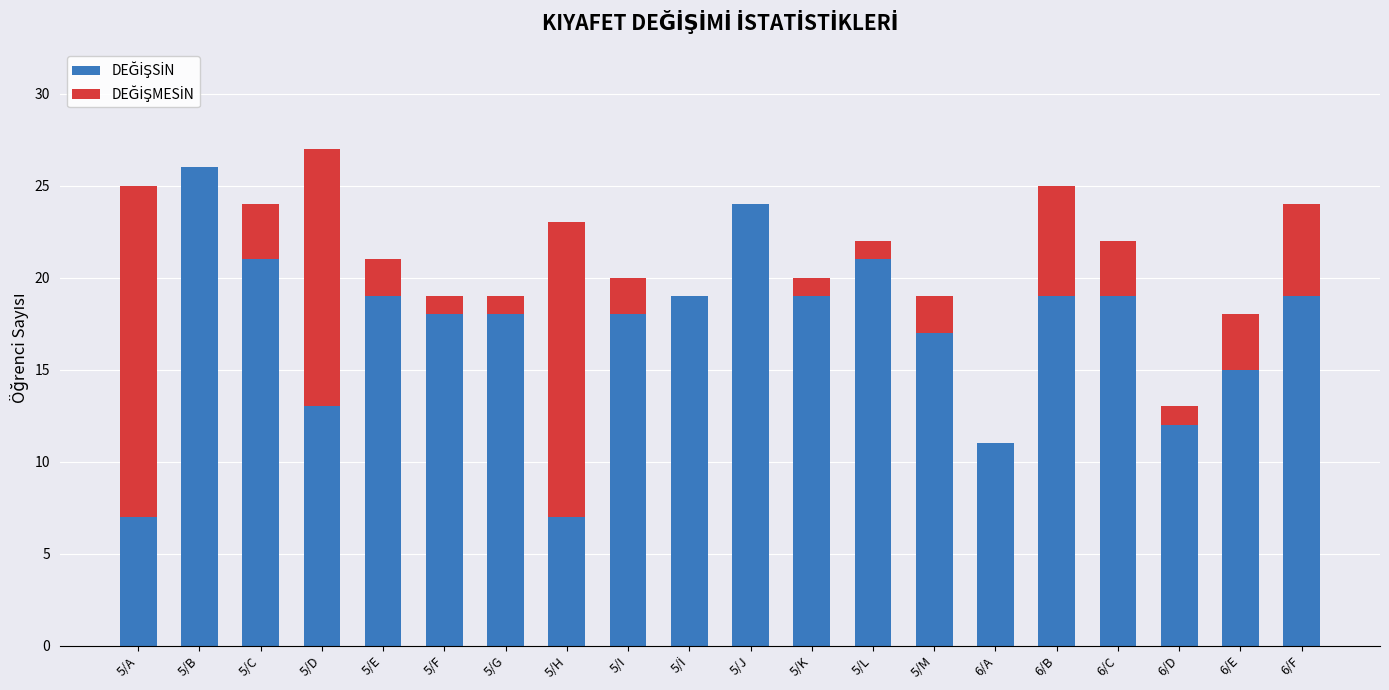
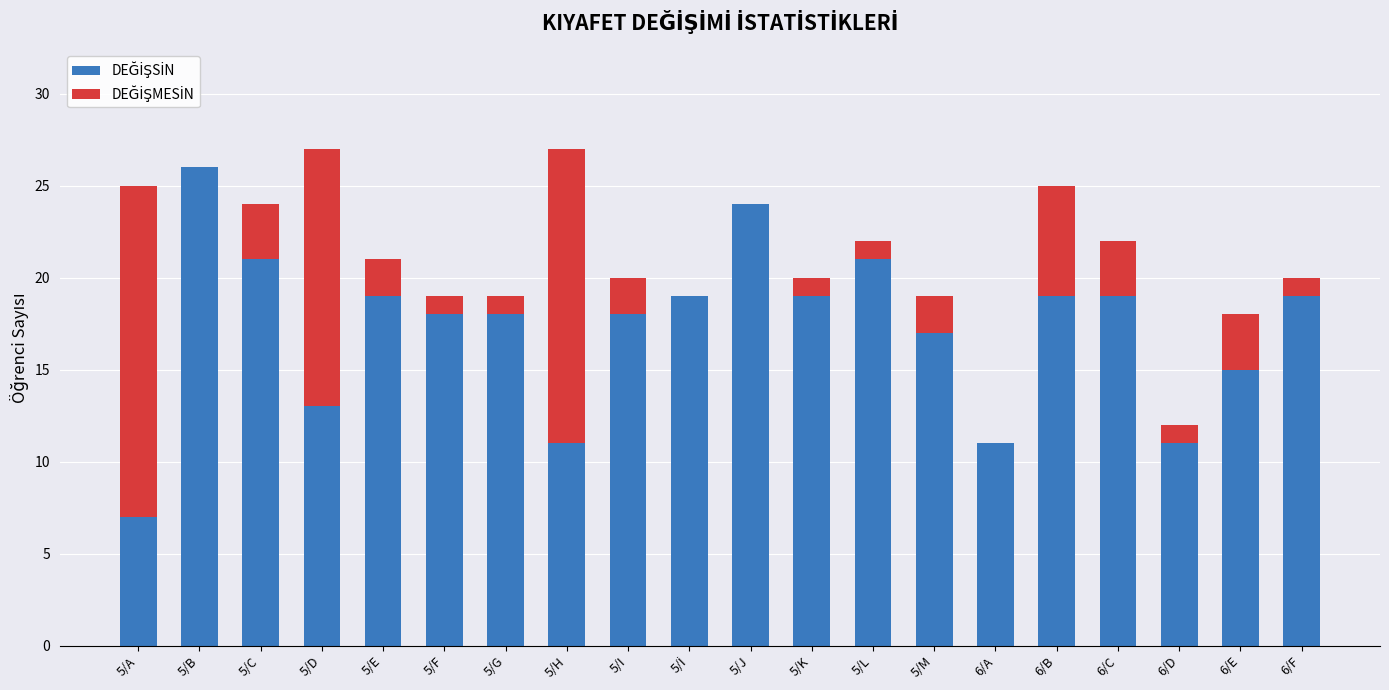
DEĞİŞSİN, 5/H: 7 -> 11
DEĞİŞSİN, 6/D: 12 -> 11
DEĞİŞMESİN, 6/F: 5 -> 1
